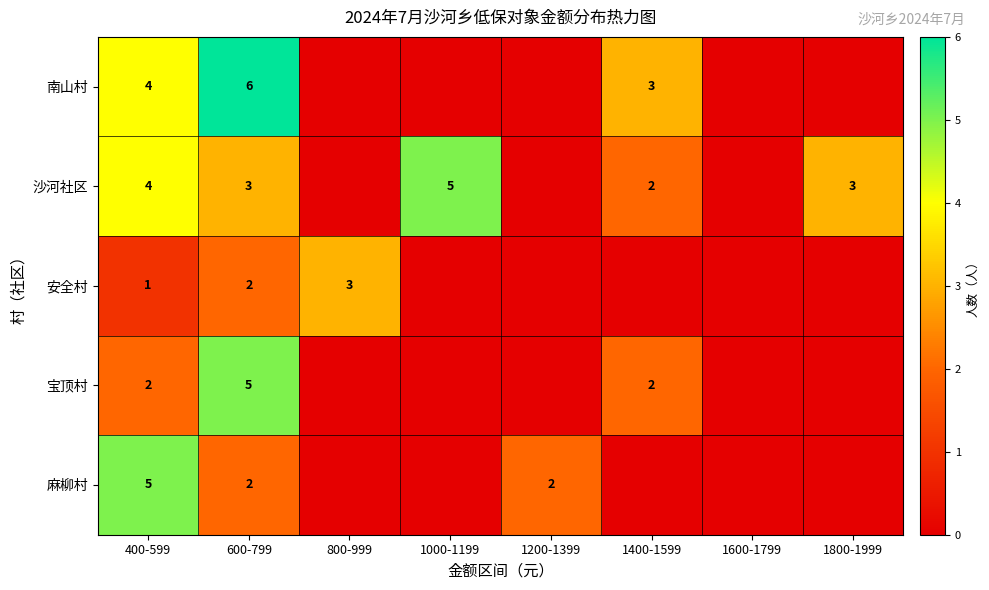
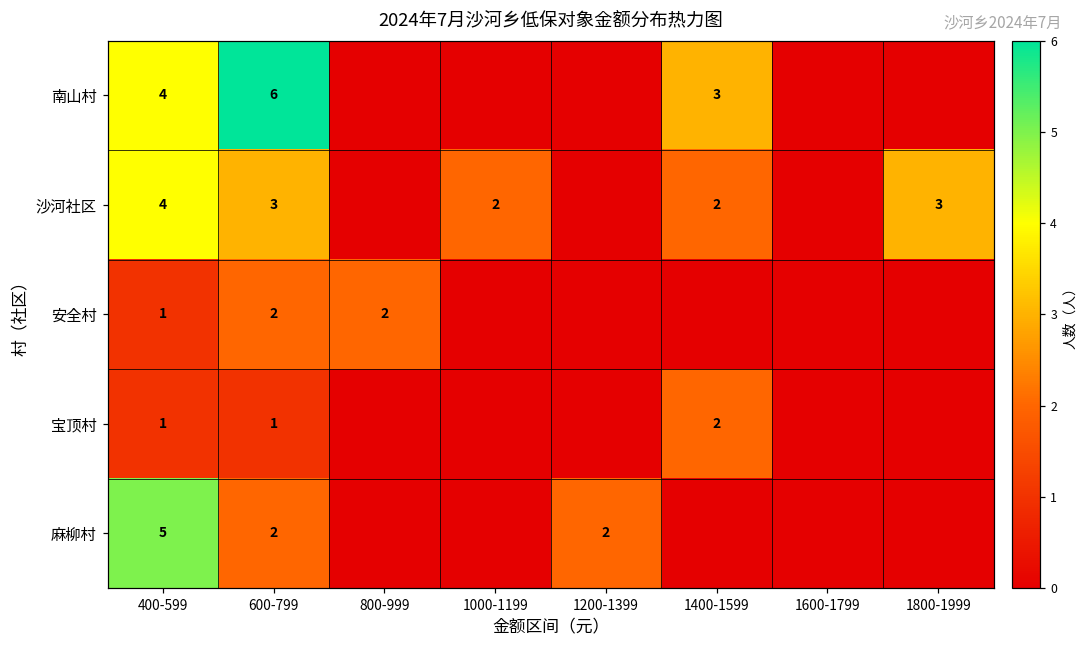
沙河社区, 1000-1199: 5 -> 2
安全村, 800-999: 3 -> 2
宝顶村, 400-599: 2 -> 1
宝顶村, 600-799: 5 -> 1
